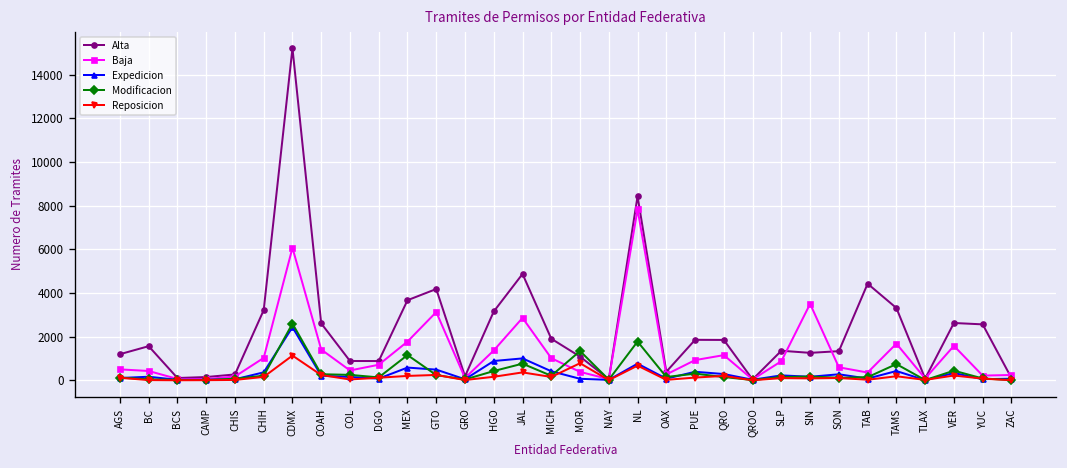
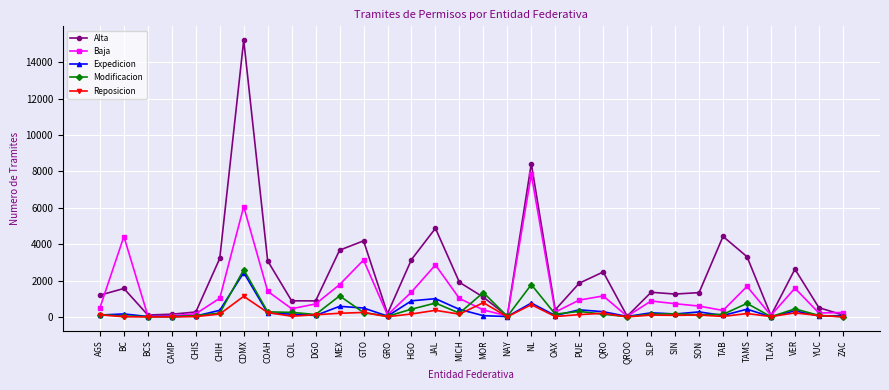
Baja, BC: 400 -> 4400
Alta, COAH: 2600 -> 3100
Alta, QRO: 1900 -> 2500
Baja, SIN: 3500 -> 700
Alta, YUC: 2600 -> 500
